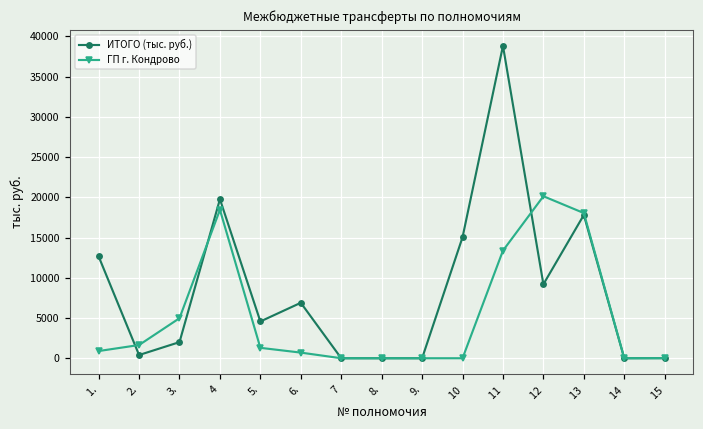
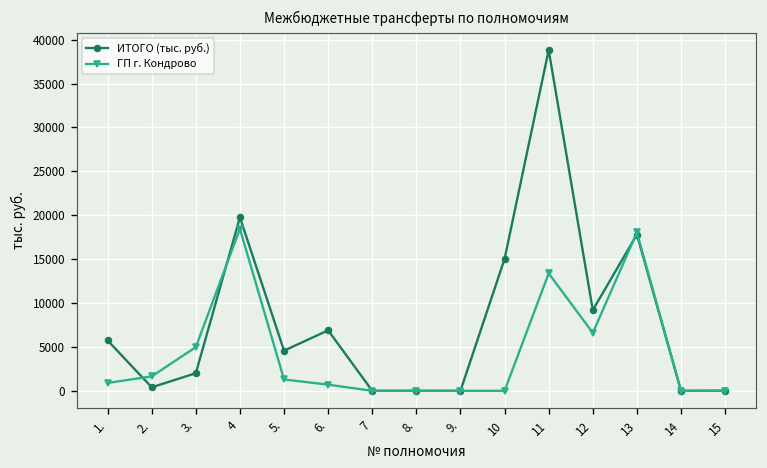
ИТОГО (тыс. руб.), 1.: 13000 -> 6000
ГП г. Кондрово, 12: 20000 -> 7000
